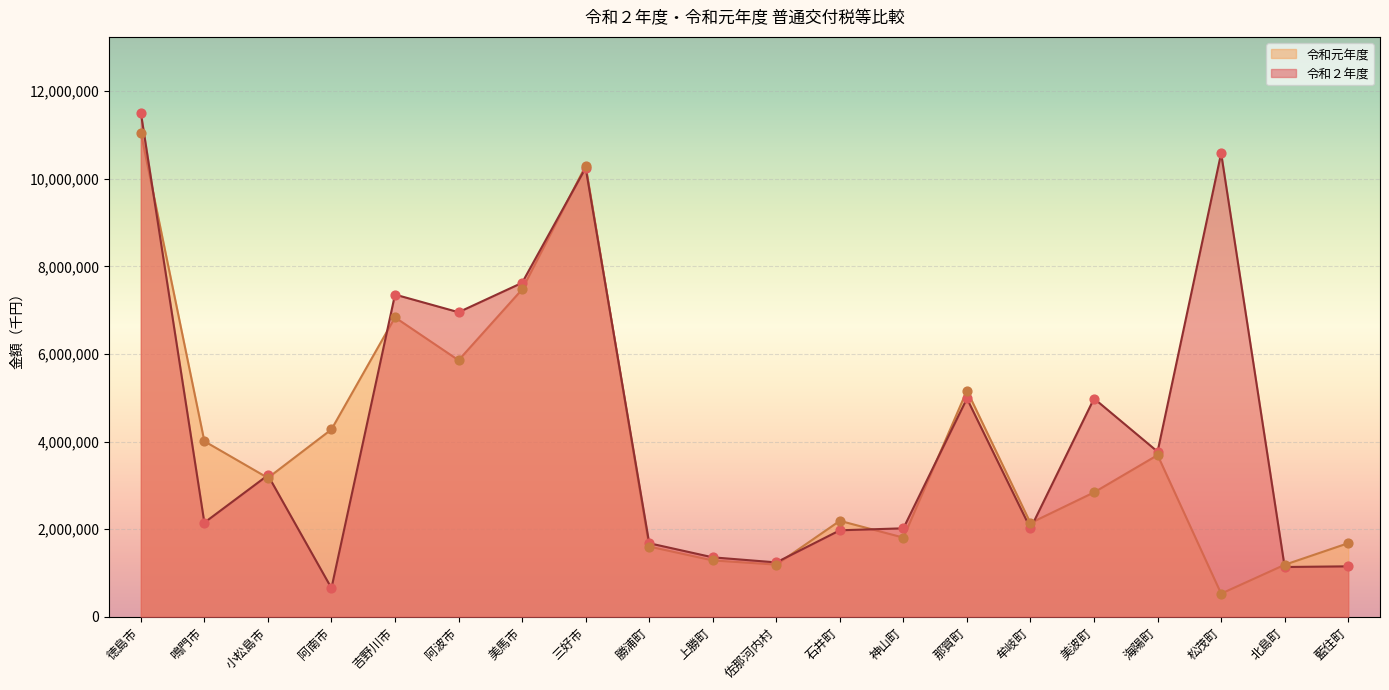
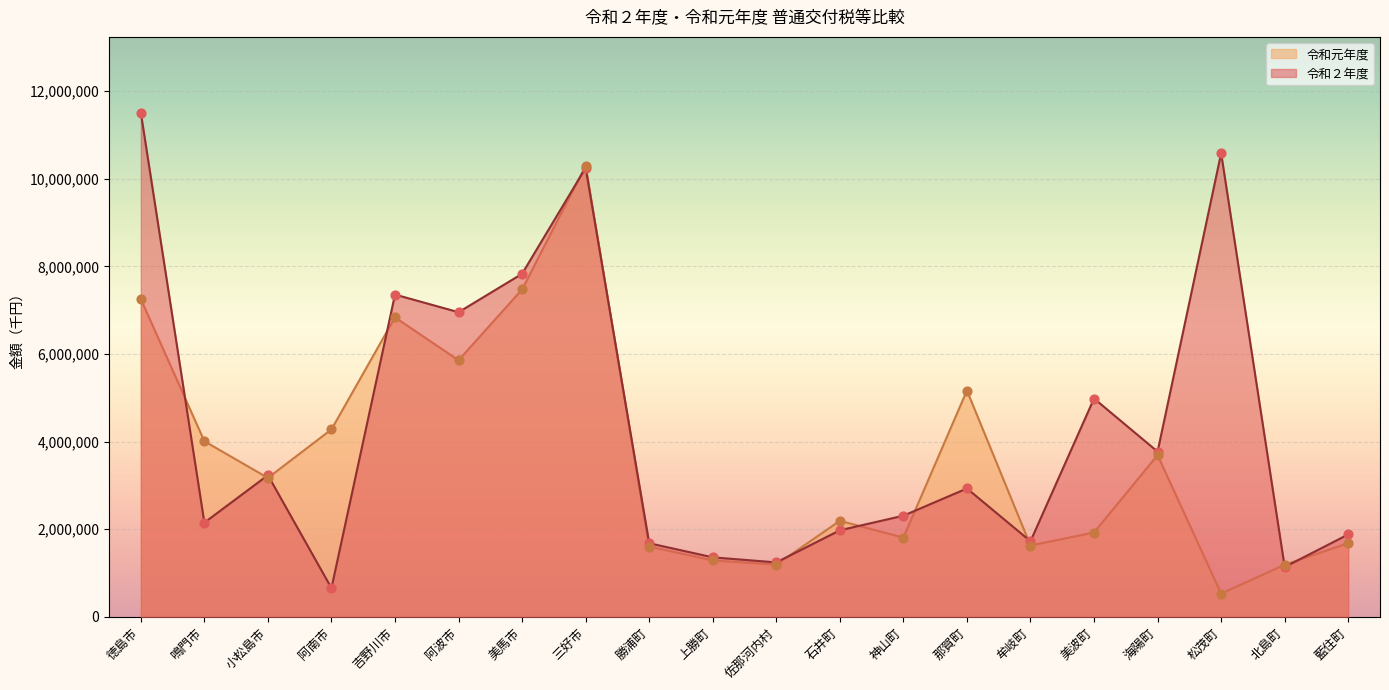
令和元年度, 徳島市: 11,100,000 -> 7,300,000
令和２年度, 美馬市: 7,600,000 -> 7,800,000
令和２年度, 神山町: 2,000,000 -> 2,300,000
令和２年度, 那賀町: 5,000,000 -> 2,900,000
令和元年度, 牟岐町: 2,100,000 -> 1,600,000
令和２年度, 牟岐町: 2,000,000 -> 1,700,000
令和元年度, 美波町: 2,800,000 -> 1,900,000
令和２年度, 藍住町: 1,200,000 -> 1,900,000
